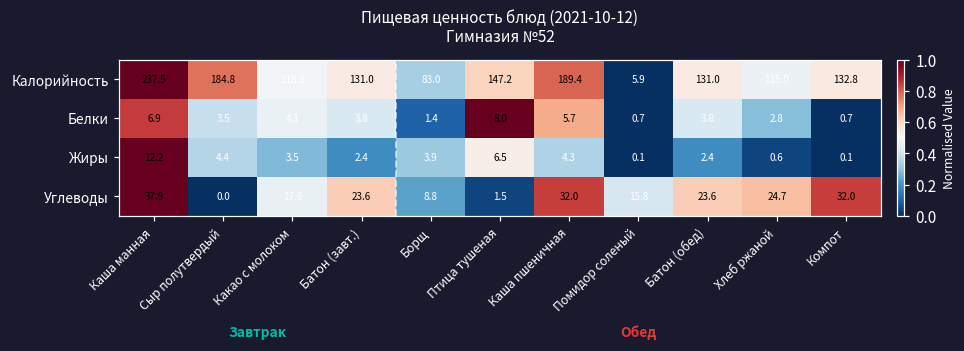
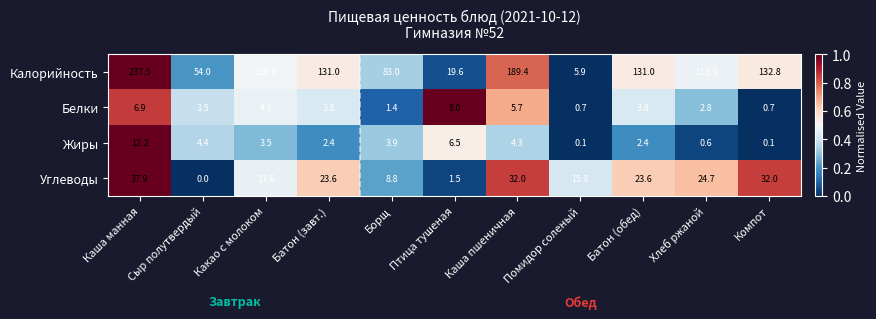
Калорийность, Сыр полутвердый: 184.8 -> 54.0
Калорийность, Птица тушеная: 147.2 -> 19.6
